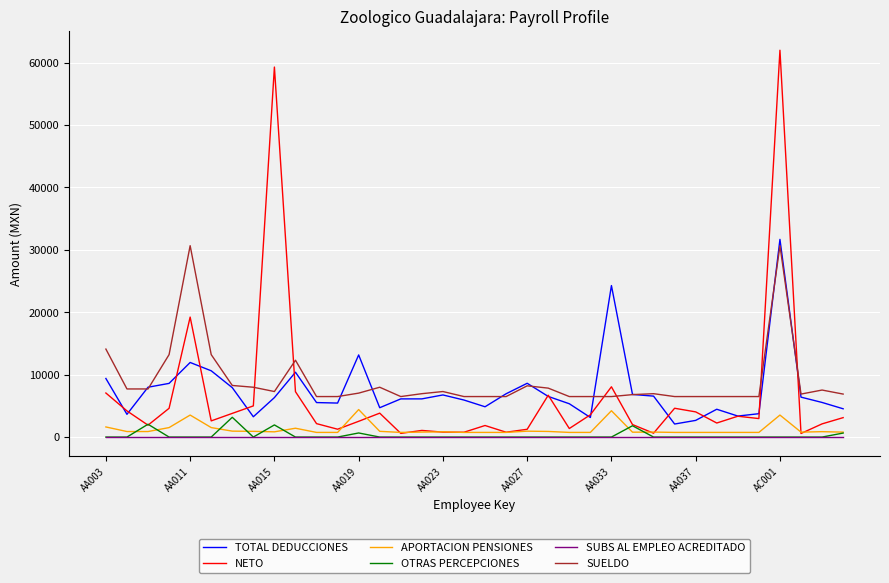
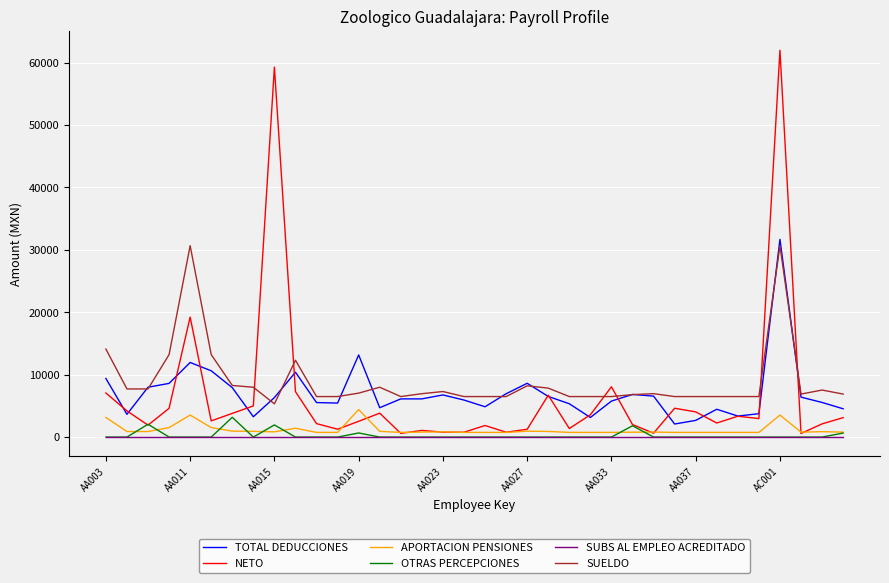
APORTACION PENSIONES, AA003: 2000 -> 3000
SUELDO, AA015: 7000 -> 5000
TOTAL DEDUCCIONES, AA033: 24000 -> 6000
APORTACION PENSIONES, AA033: 4000 -> 1000
